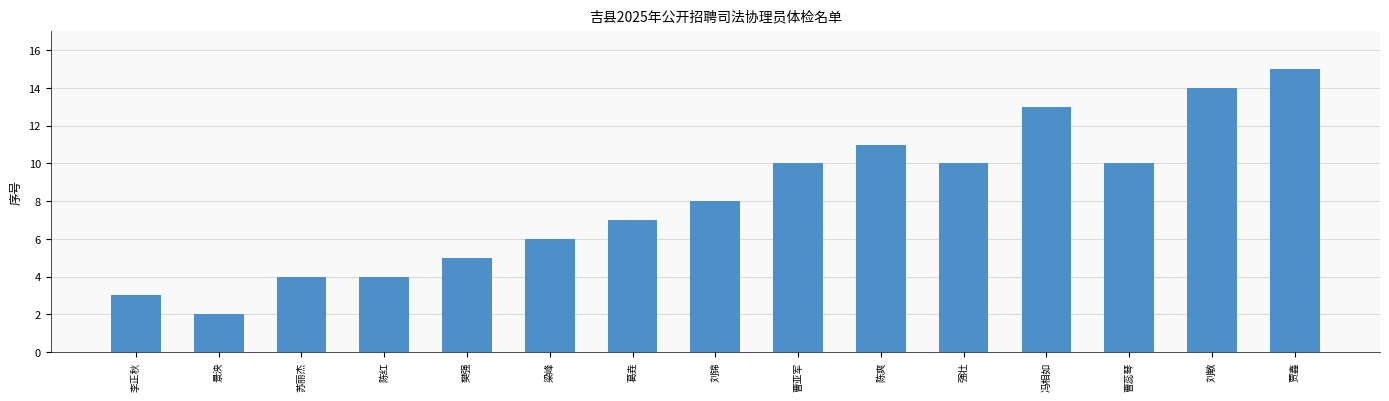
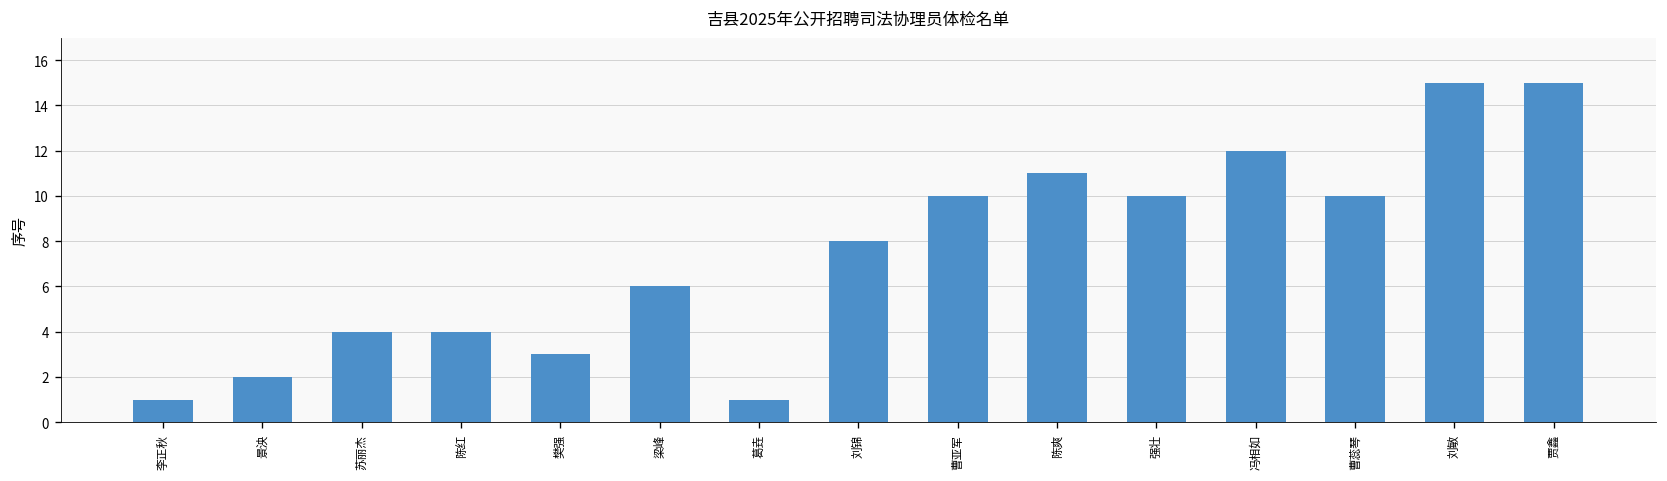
李正秋: 3 -> 1
樊强: 5 -> 3
葛垚: 7 -> 1
冯相如: 13 -> 12
刘敏: 14 -> 15
